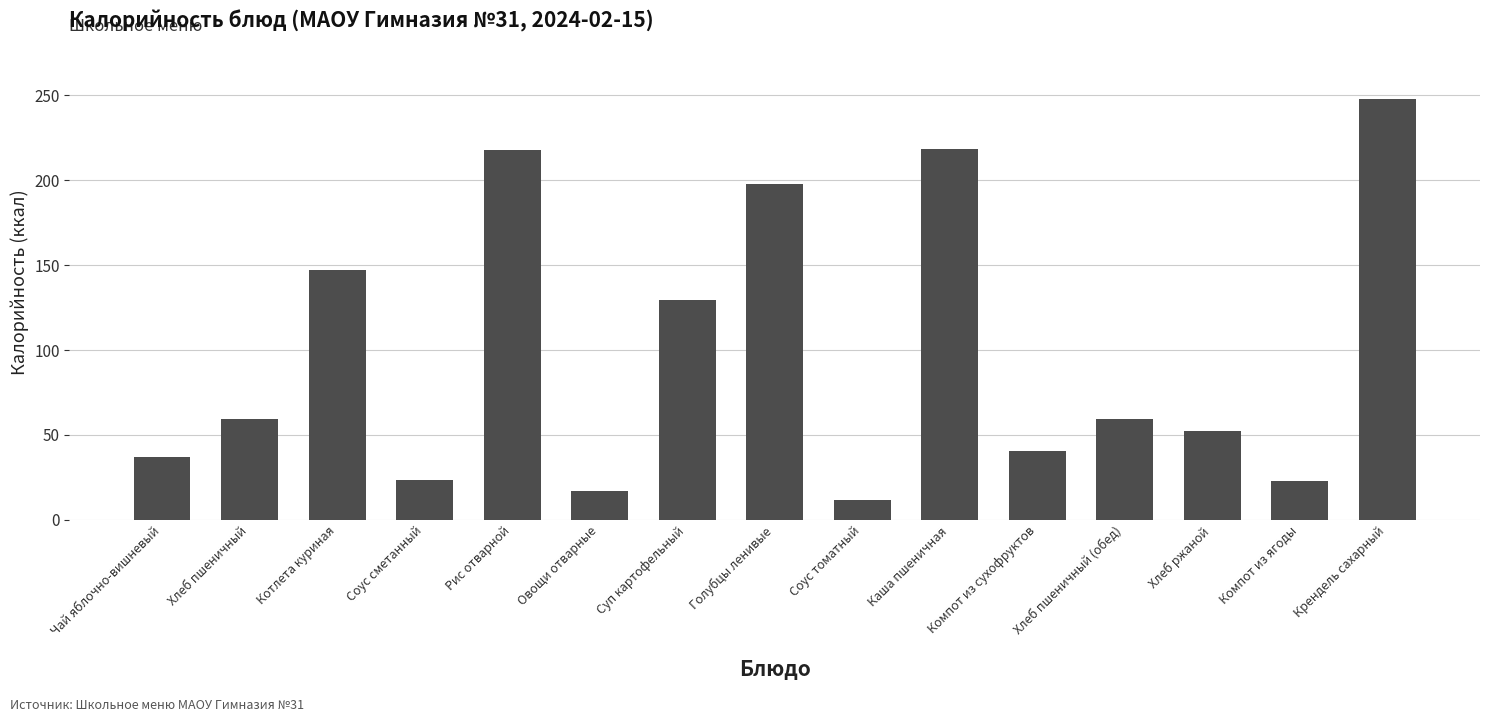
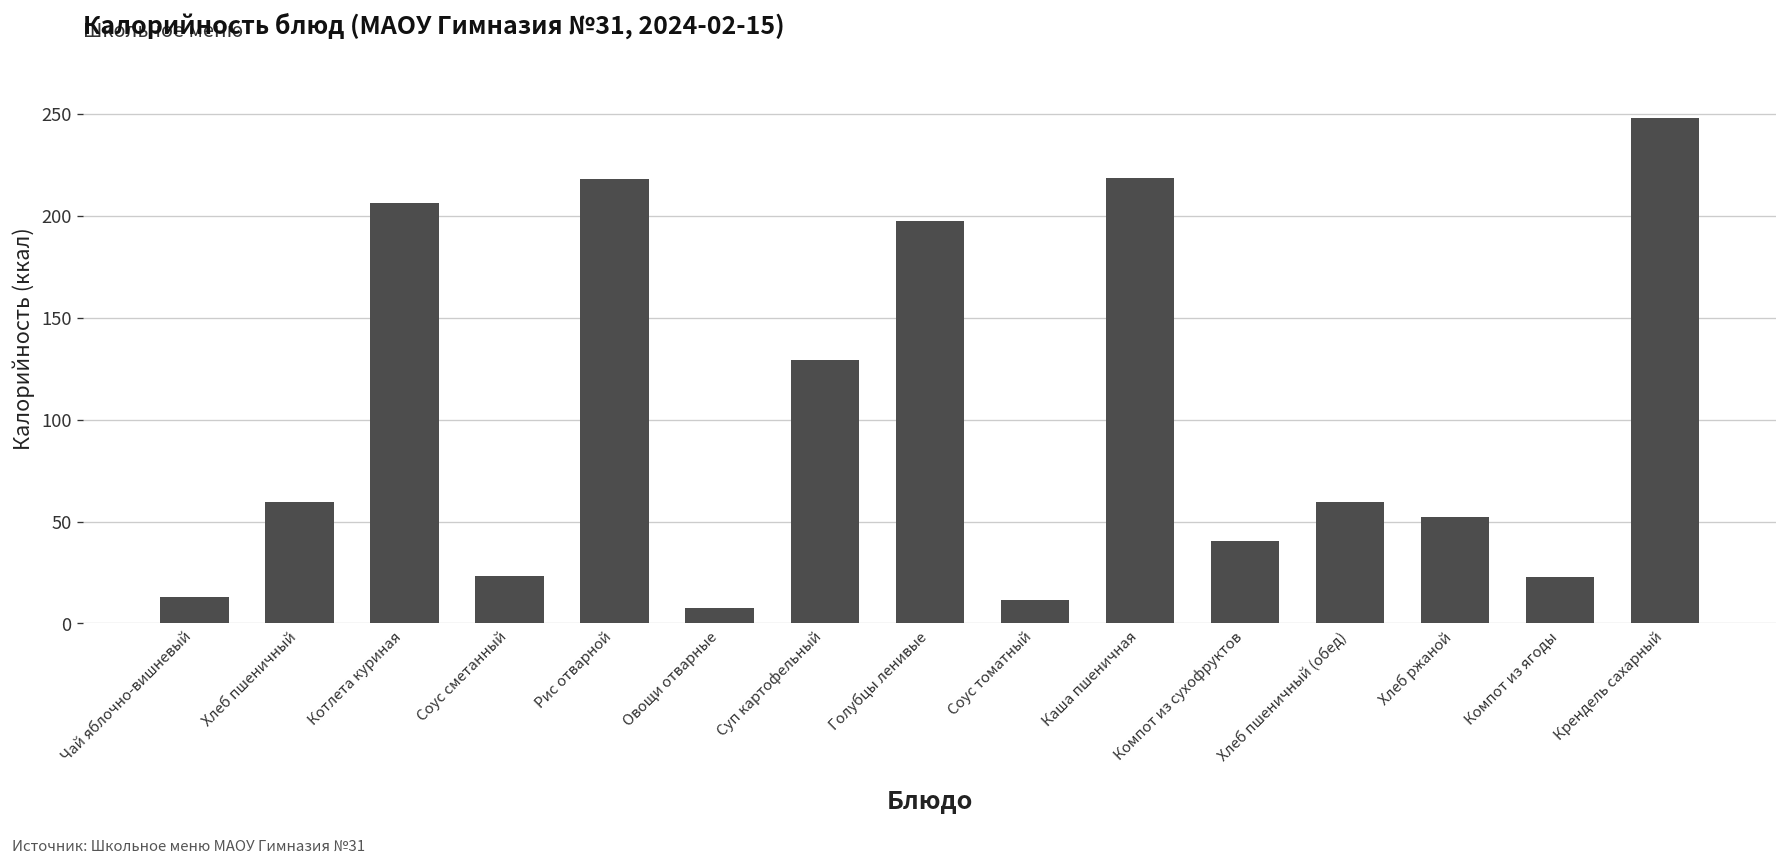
Чай яблочно-вишневый: 37 -> 13
Котлета куриная: 147 -> 206
Овощи отварные: 17 -> 8
